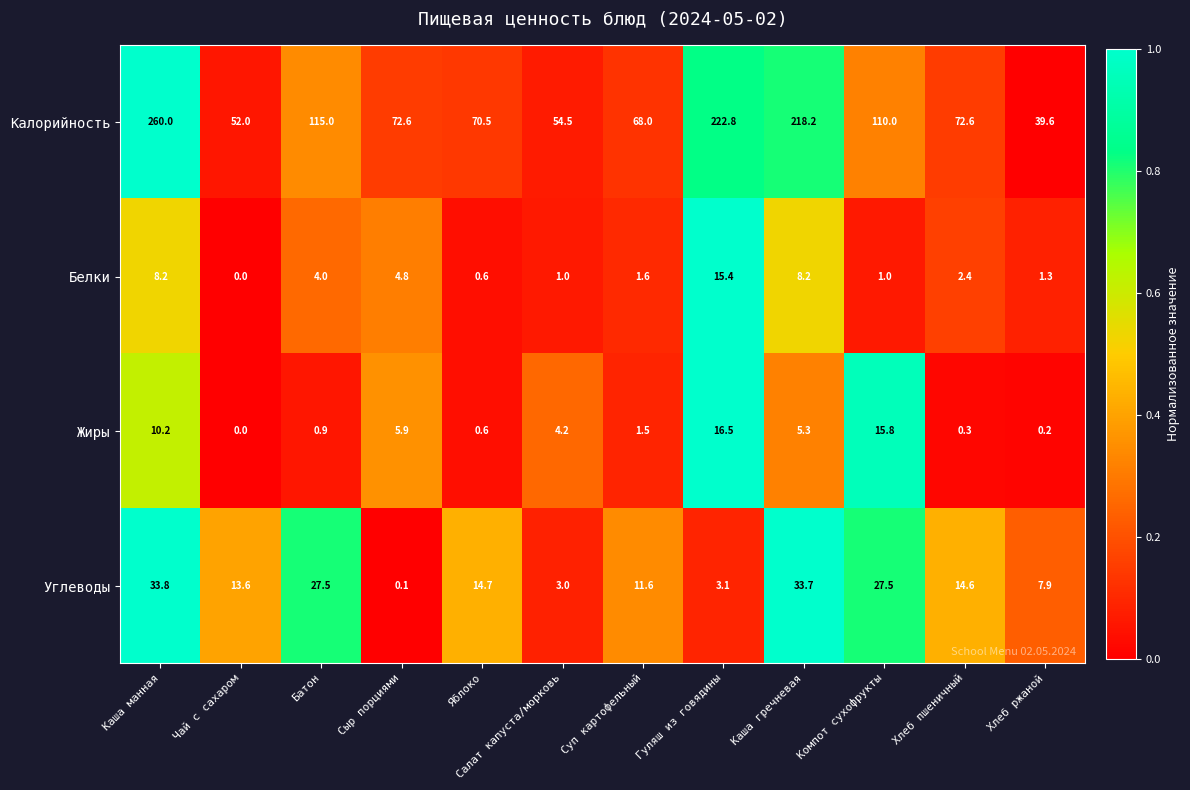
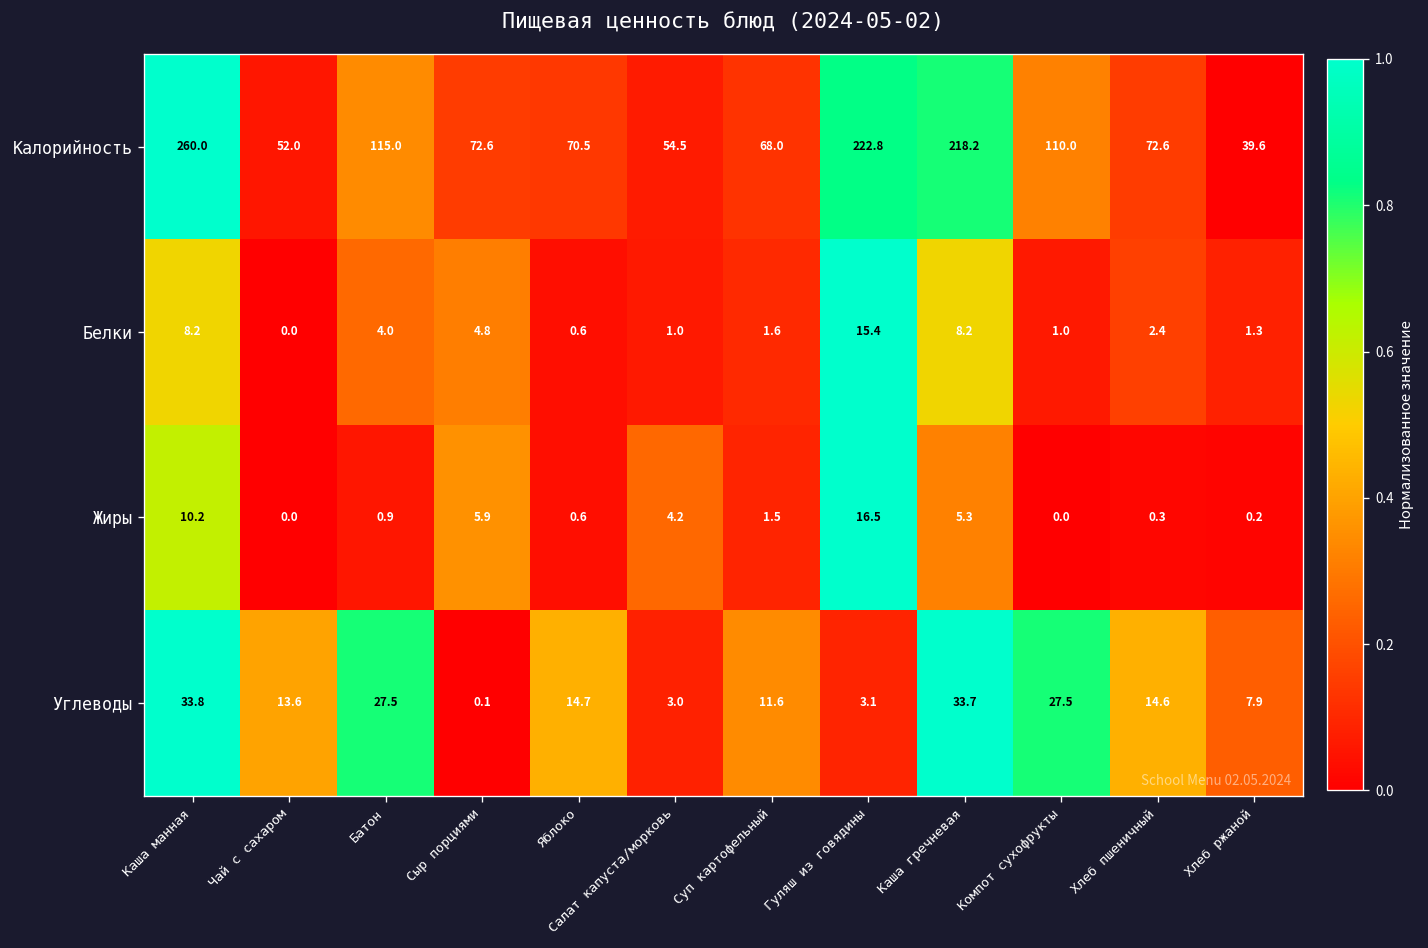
Жиры, Компот сухофрукты: 15.8 -> 0.0
